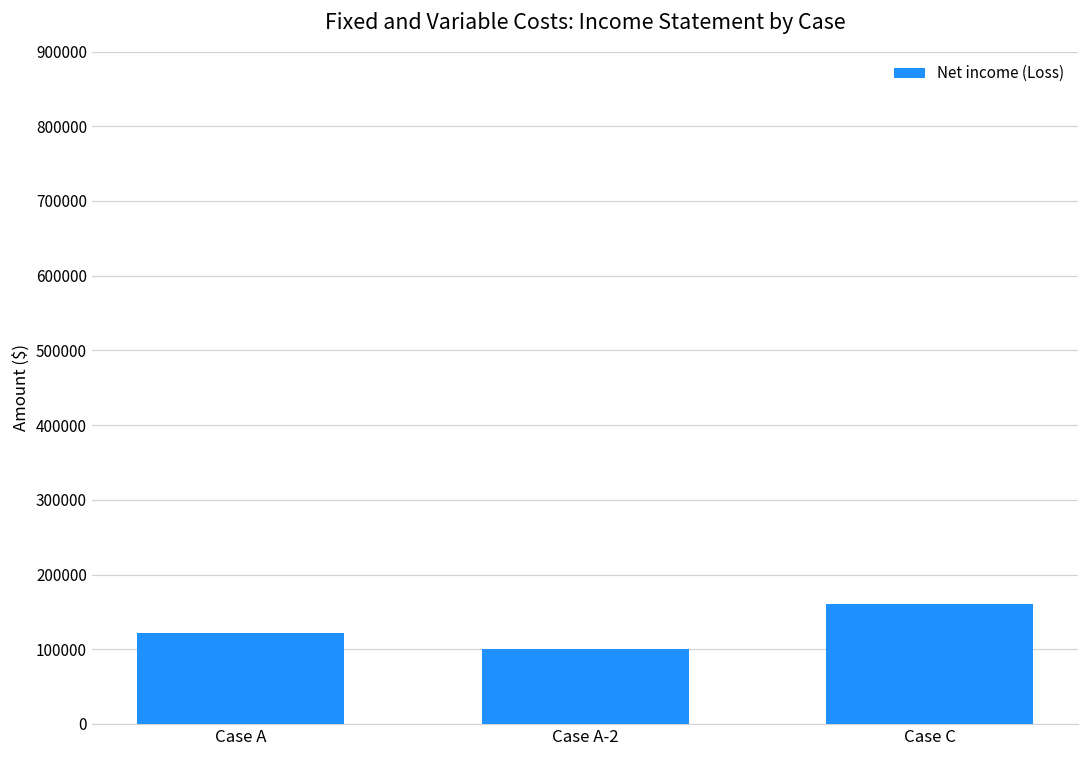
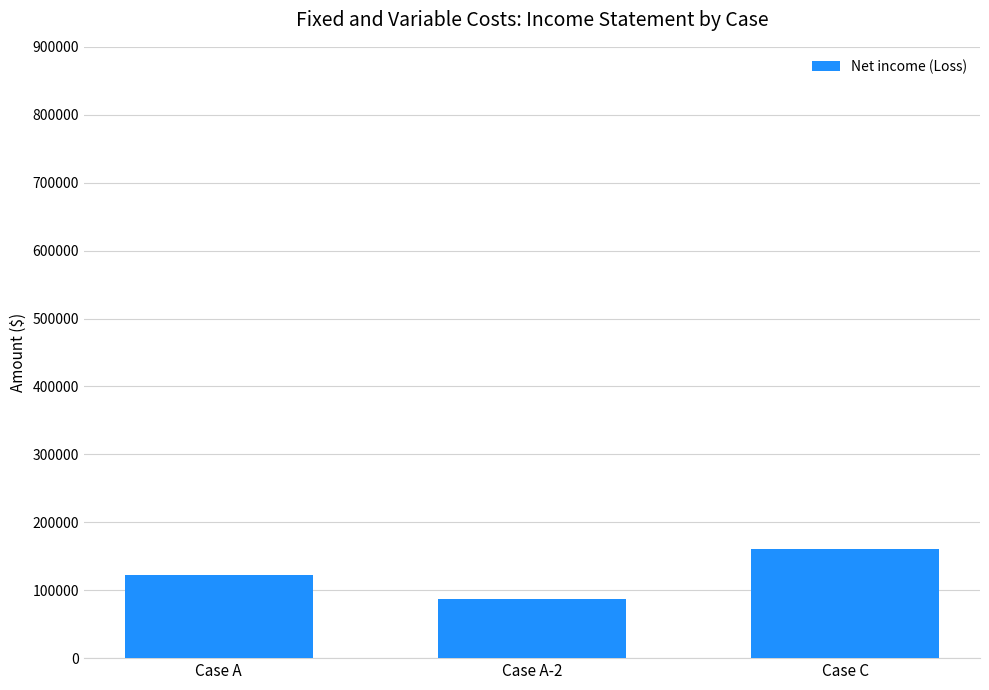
Case A-2: 100000 -> 90000
